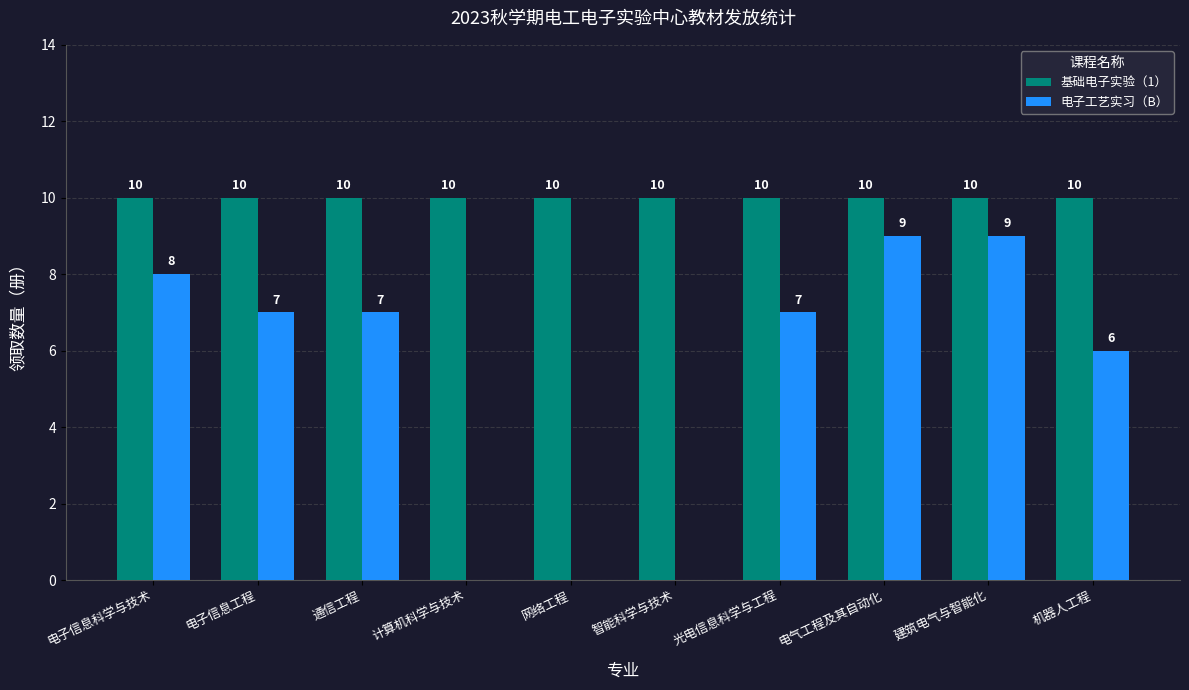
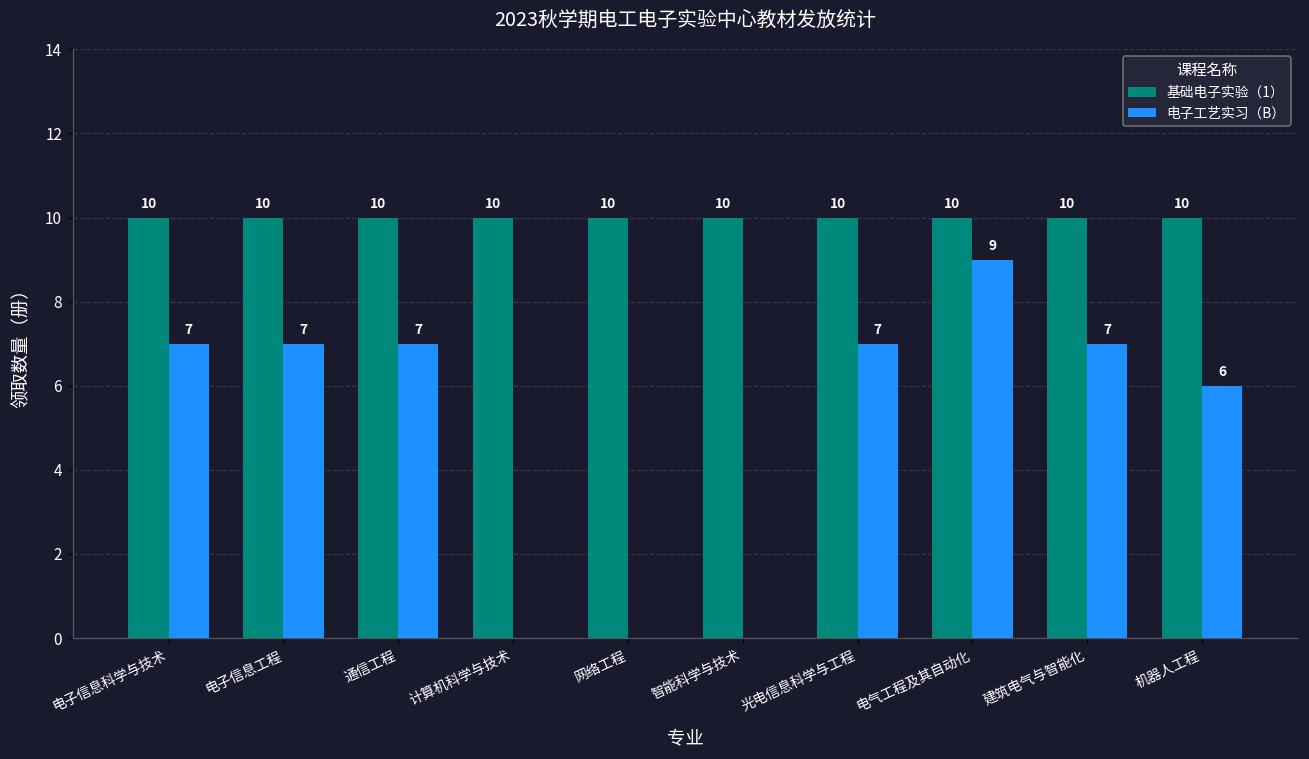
电子工艺实习（B）, 电子信息科学与技术: 8 -> 7
电子工艺实习（B）, 建筑电气与智能化: 9 -> 7
